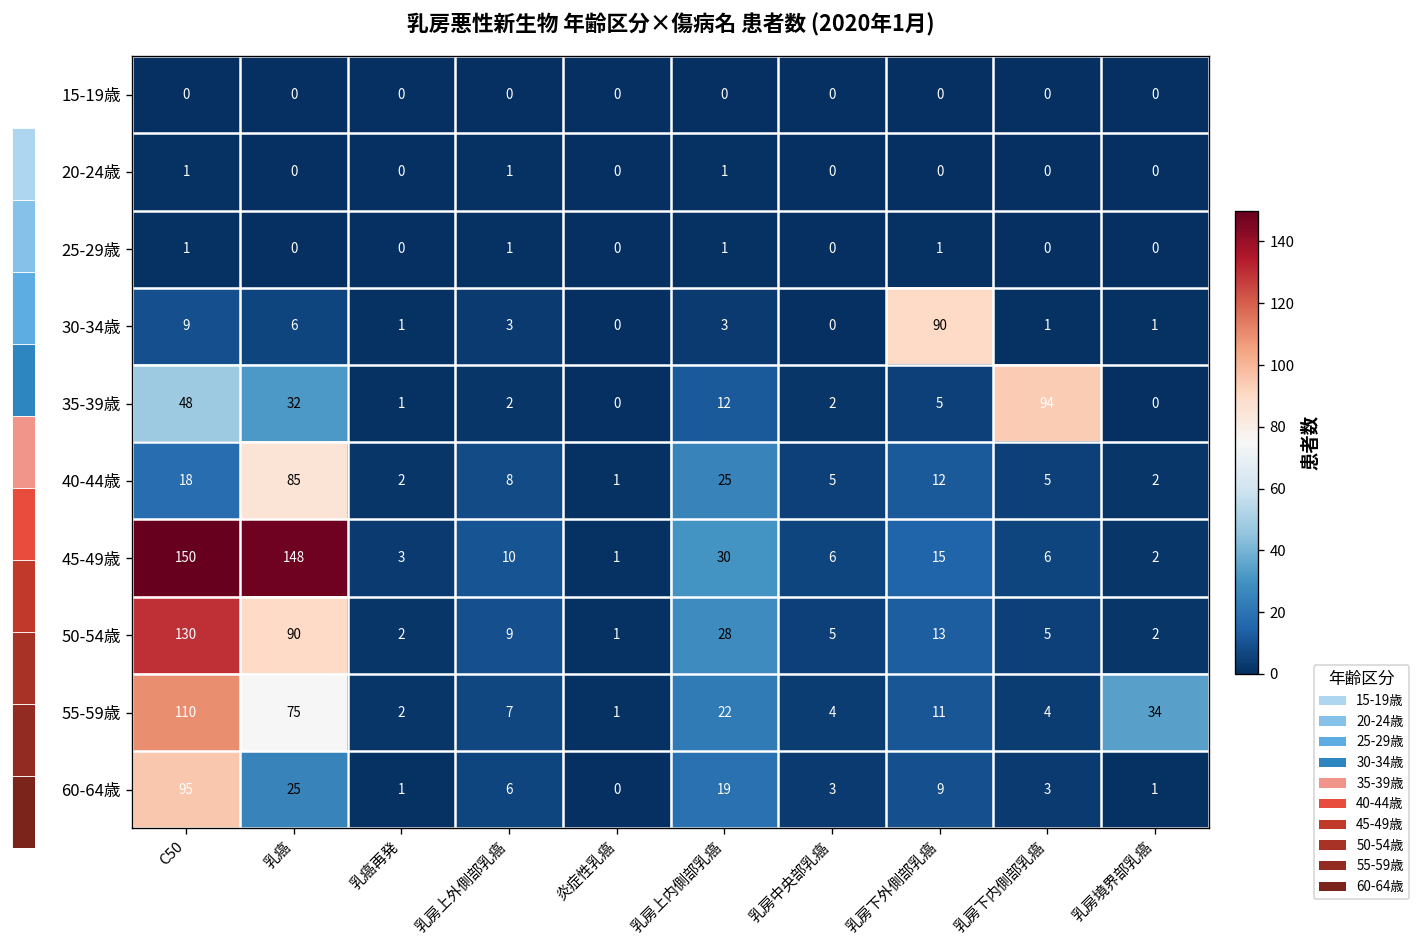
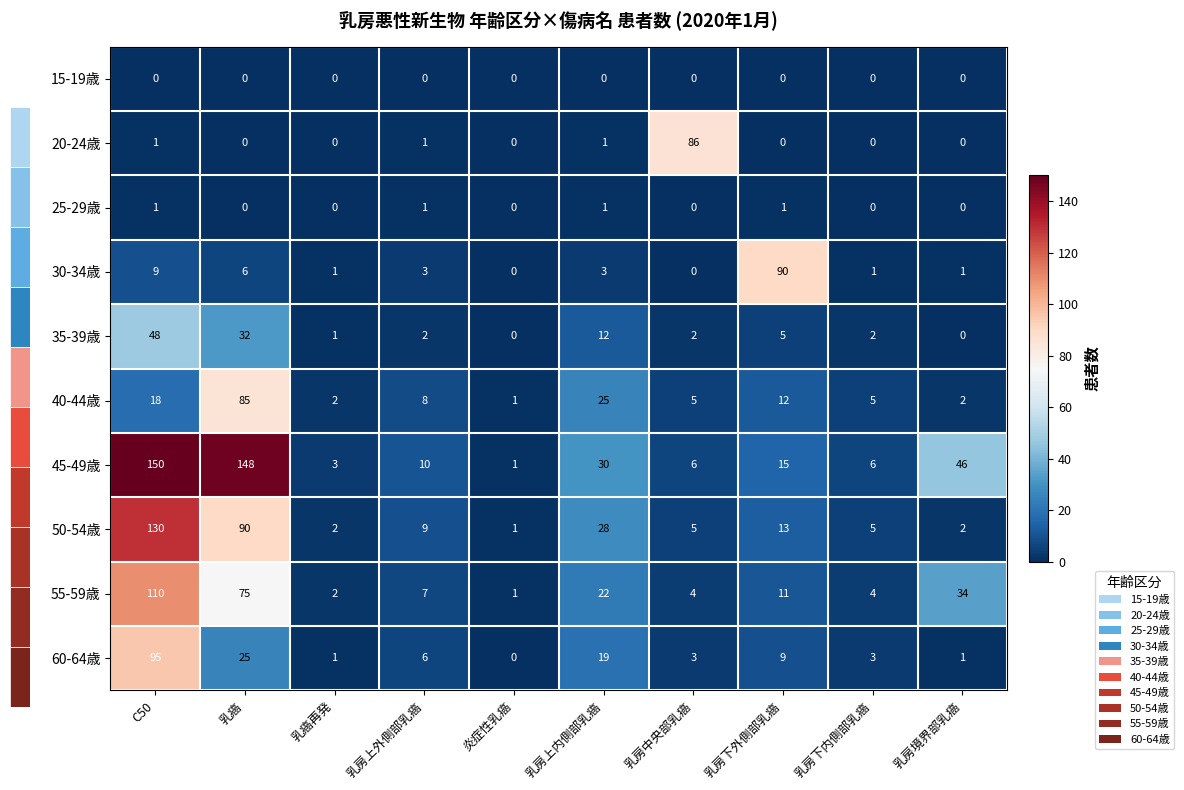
乳房悪性新生物 年齢区分×傷病名 患者数 (2020年1月), 20-24歳, 乳房中央部乳癌: 0 -> 86
乳房悪性新生物 年齢区分×傷病名 患者数 (2020年1月), 35-39歳, 乳房下内側部乳癌: 94 -> 2
乳房悪性新生物 年齢区分×傷病名 患者数 (2020年1月), 45-49歳, 乳房境界部乳癌: 2 -> 46
